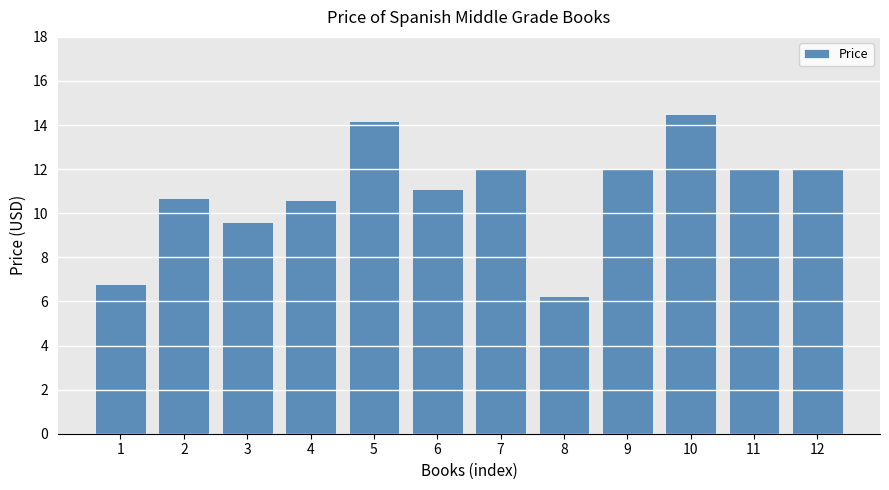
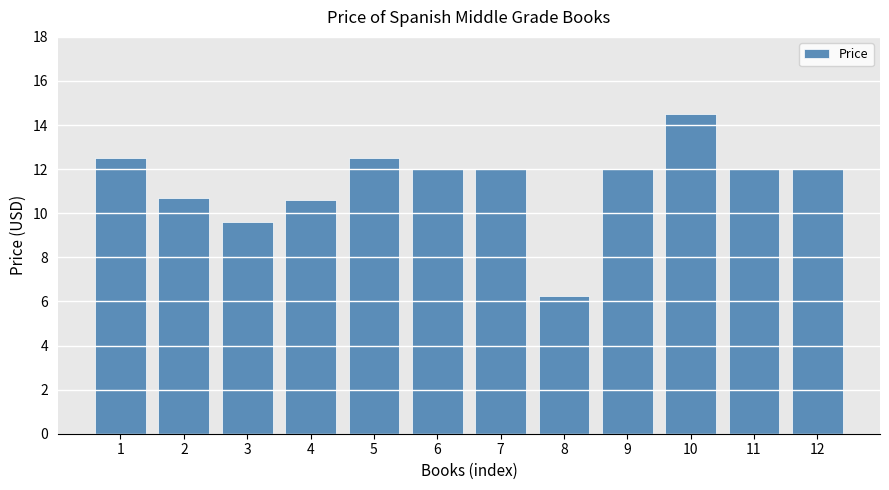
1: 6.8 -> 12.5
5: 14.2 -> 12.5
6: 11.1 -> 12.0
